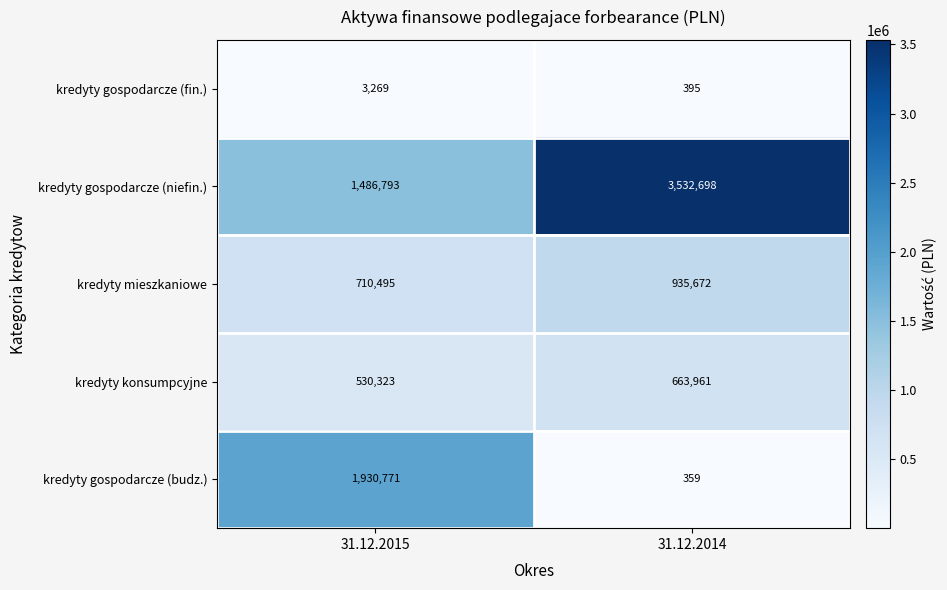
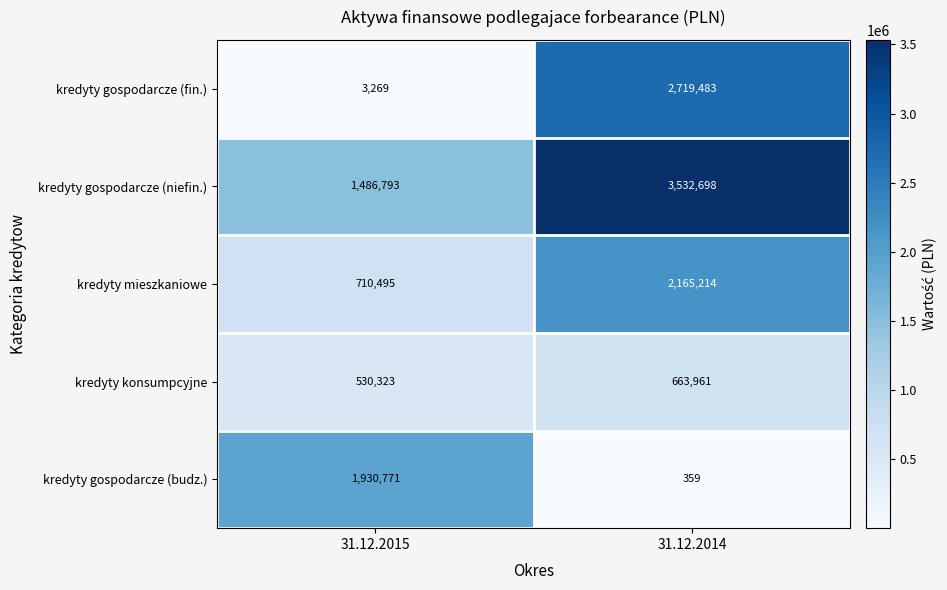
kredyty gospodarcze (fin.), 31.12.2014: 395 -> 2,719,483
kredyty mieszkaniowe, 31.12.2014: 935,672 -> 2,165,214
